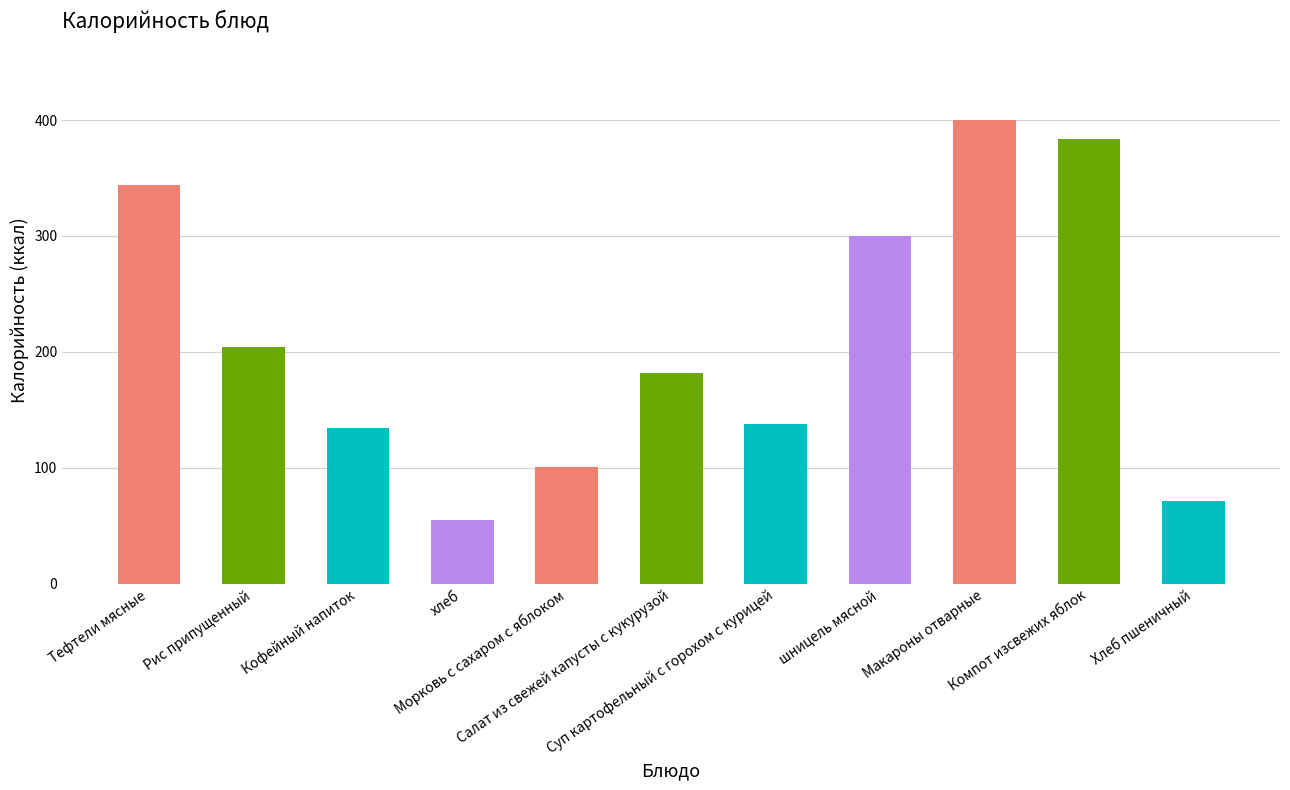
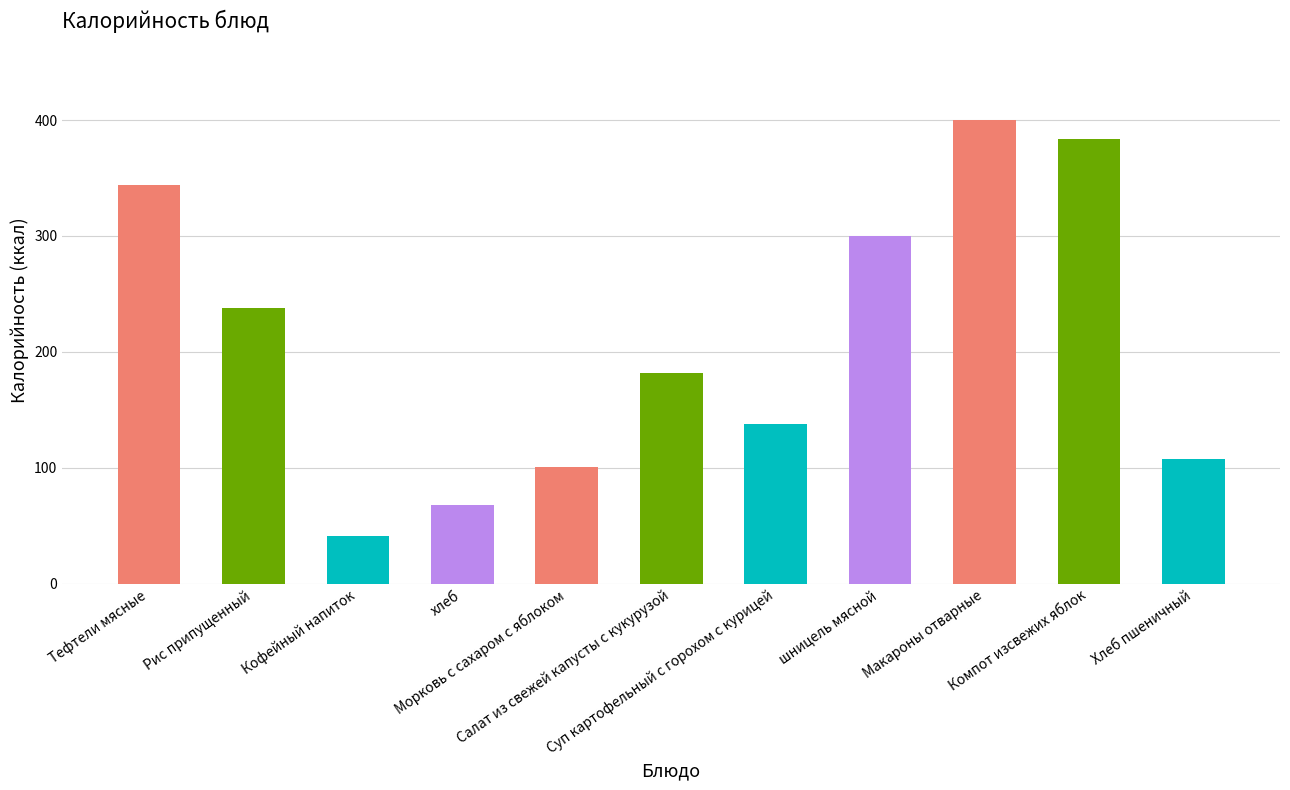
Рис припущенный: 204 -> 238
Кофейный напиток: 134 -> 41
хлеб: 55 -> 68
Хлеб пшеничный: 71 -> 108
